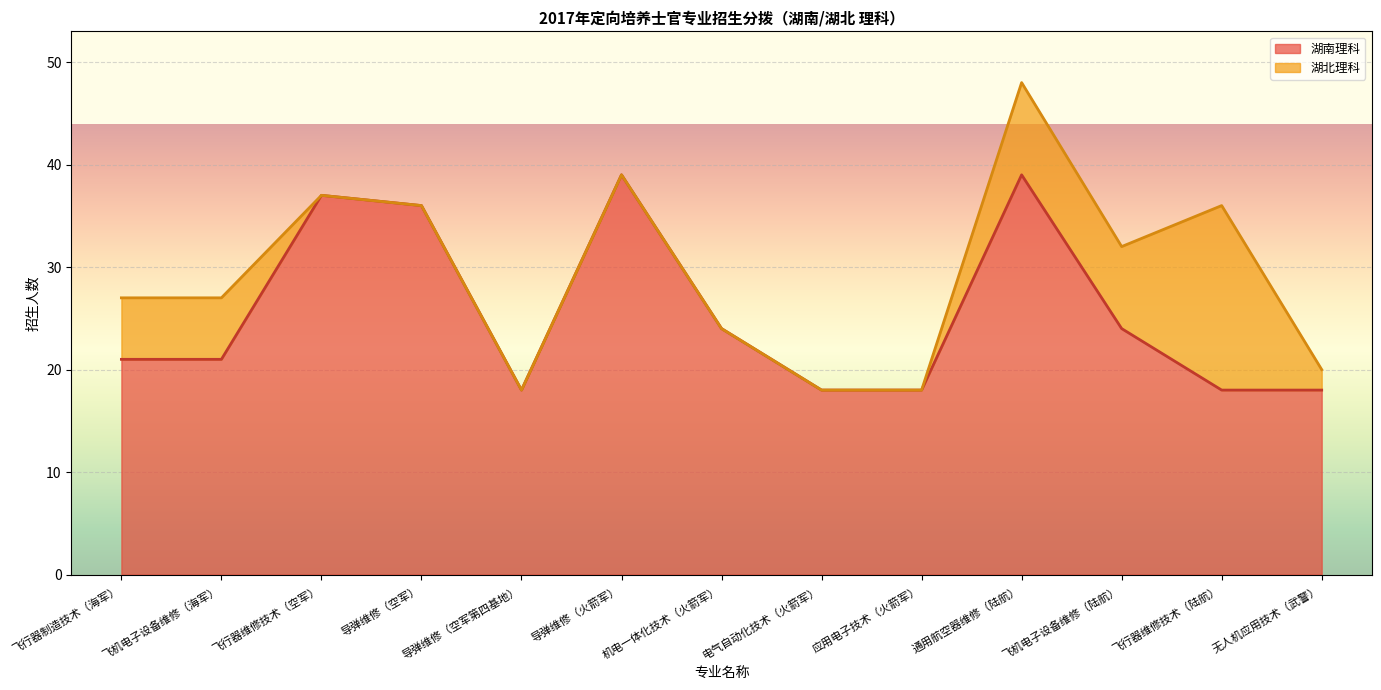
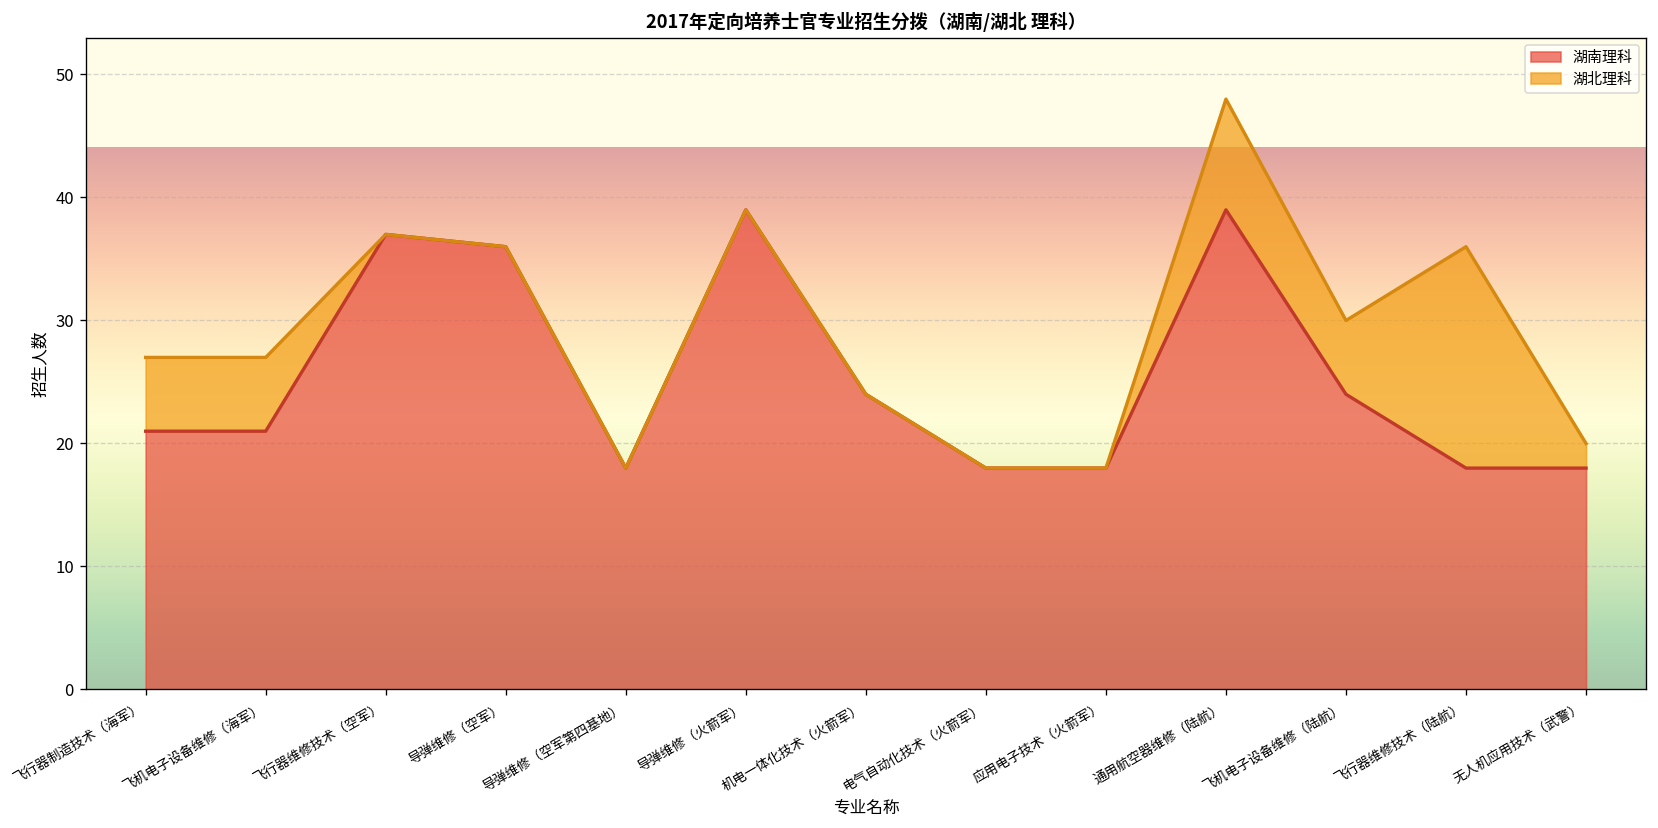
湖北理科, 飞机电子设备维修（陆航）: 8 -> 6
